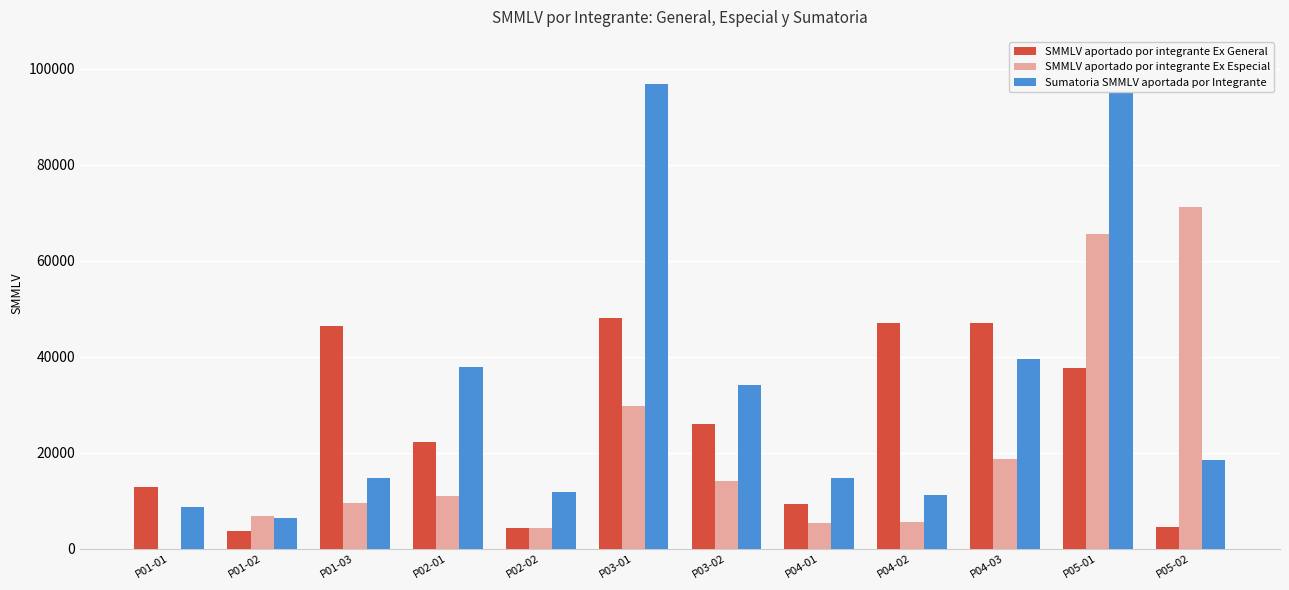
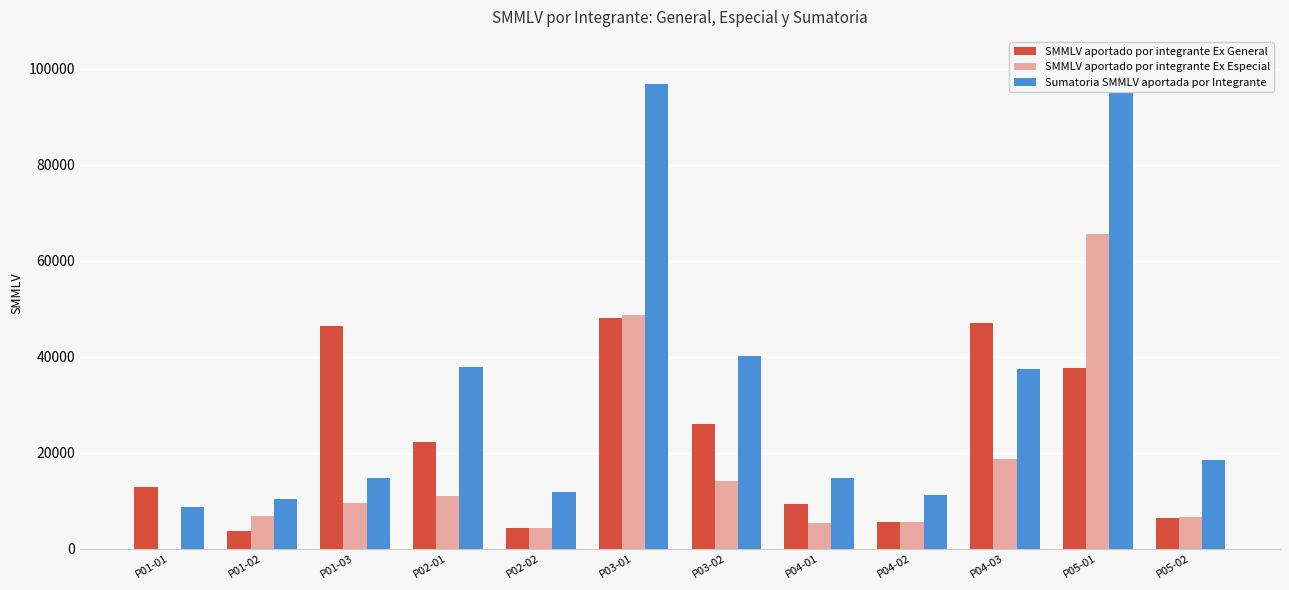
Sumatoria SMMLV aportada por Integrante, P01-02: 6000 -> 10000
SMMLV aportado por integrante Ex Especial, P03-01: 30000 -> 49000
Sumatoria SMMLV aportada por Integrante, P03-02: 34000 -> 40000
SMMLV aportado por integrante Ex General, P04-02: 47000 -> 6000
Sumatoria SMMLV aportada por Integrante, P04-03: 40000 -> 38000
SMMLV aportado por integrante Ex General, P05-02: 5000 -> 6000
SMMLV aportado por integrante Ex Especial, P05-02: 71000 -> 7000
